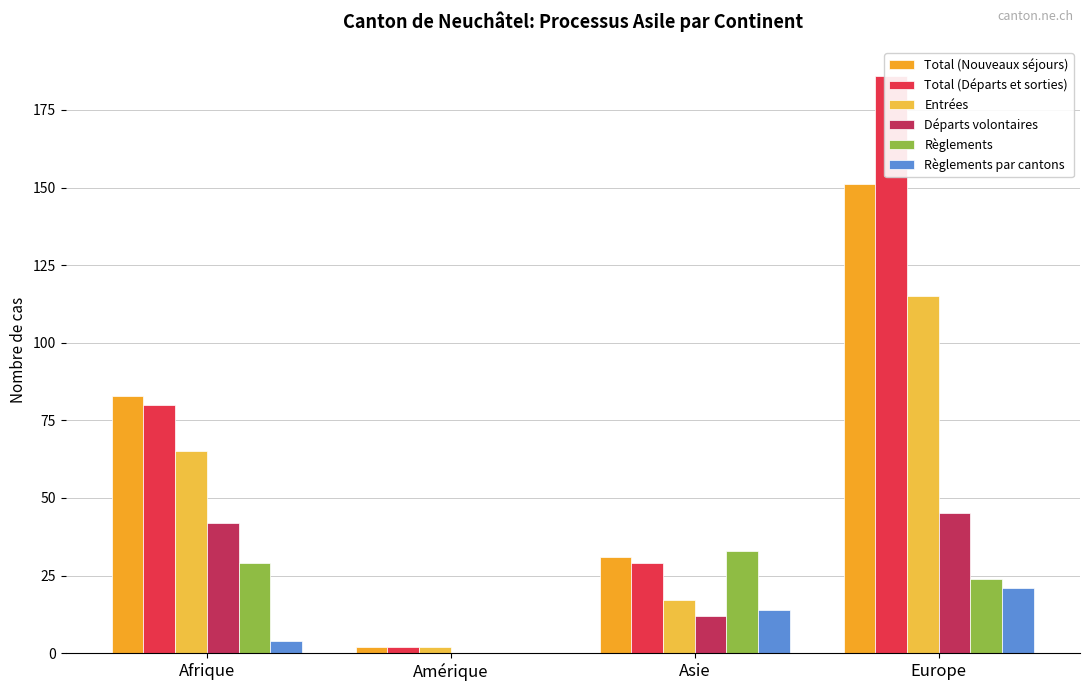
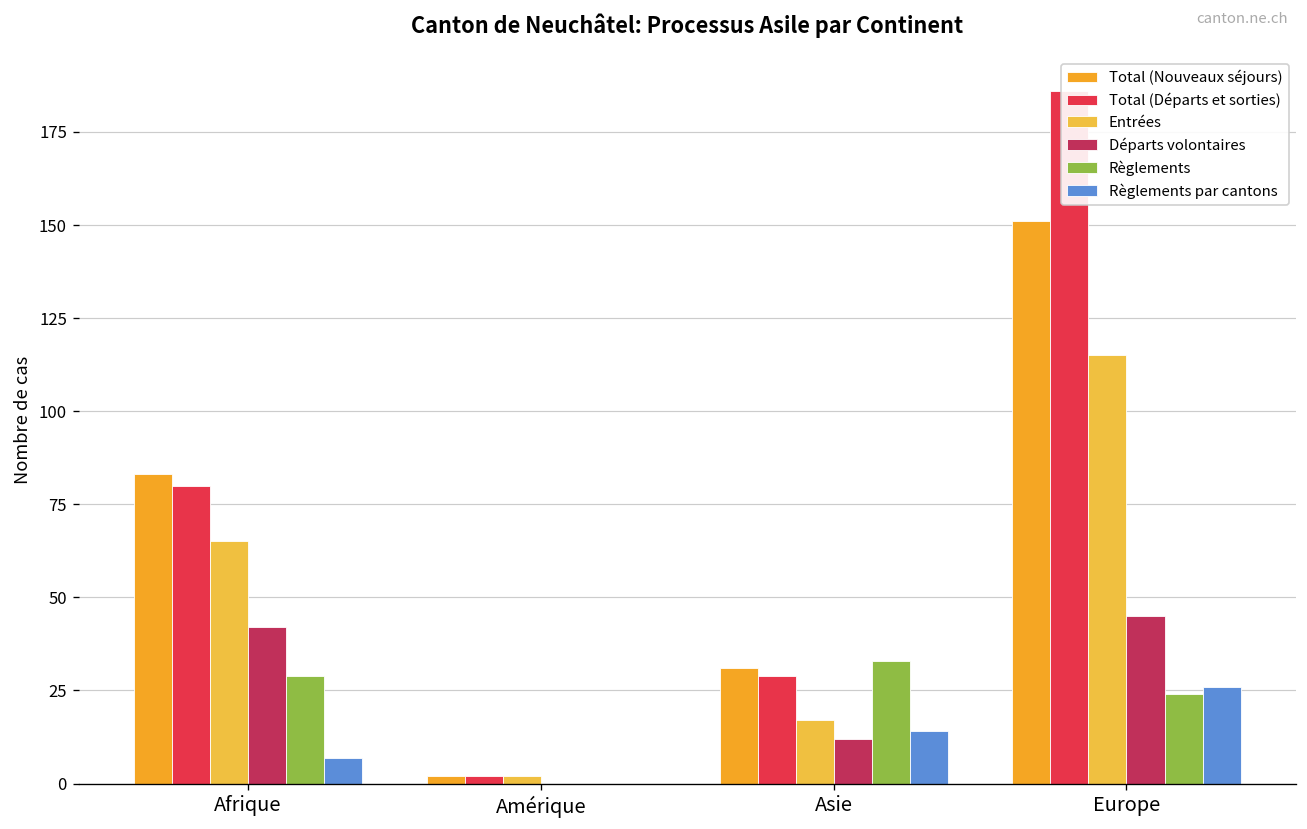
Règlements par cantons, Afrique: 4 -> 7
Règlements par cantons, Europe: 21 -> 26
